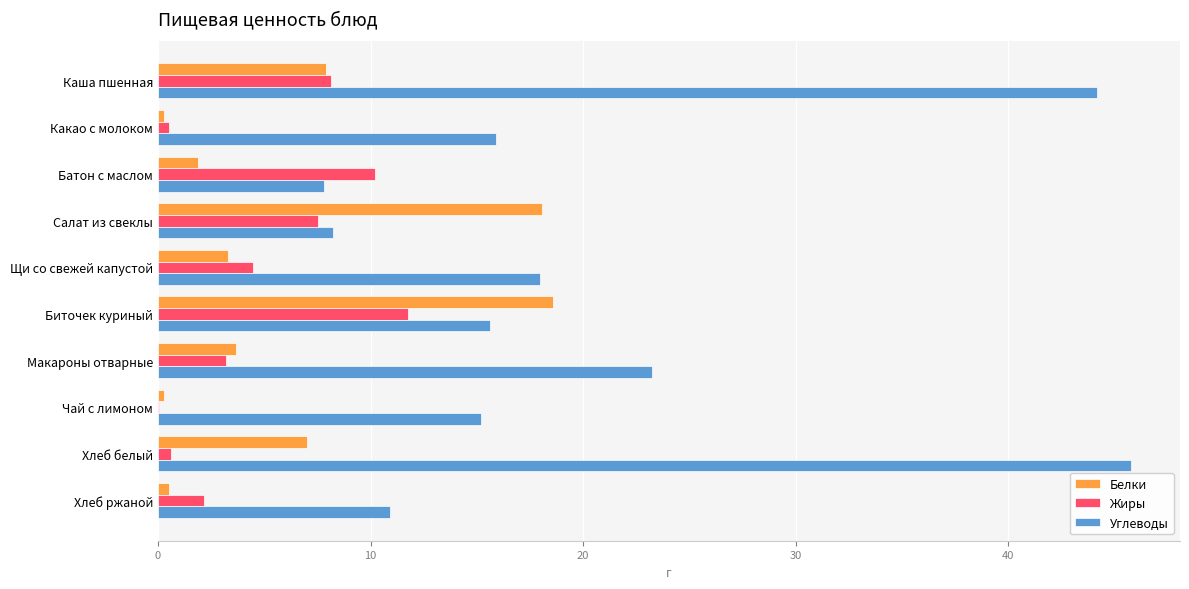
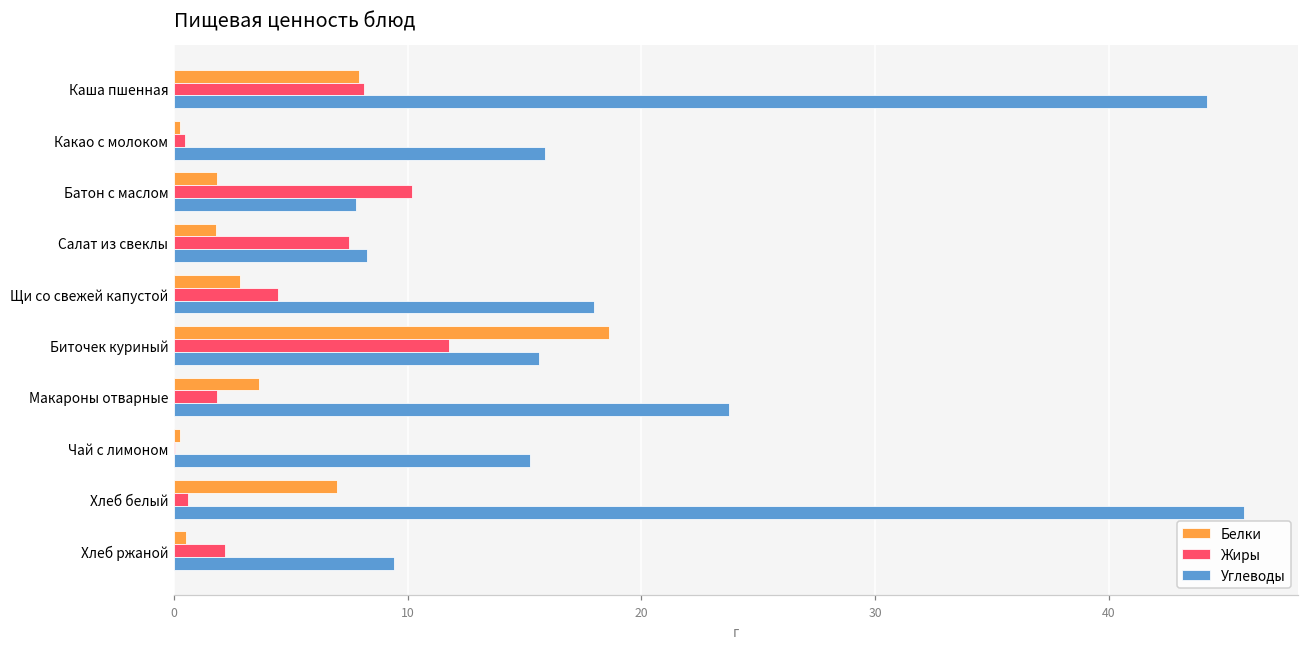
Белки, Салат из свеклы: 18.1 -> 1.8
Белки, Щи со свежей капустой: 3.3 -> 2.8
Жиры, Макароны отварные: 3.2 -> 1.8
Углеводы, Макароны отварные: 23.3 -> 23.7
Углеводы, Хлеб ржаной: 10.9 -> 9.4
